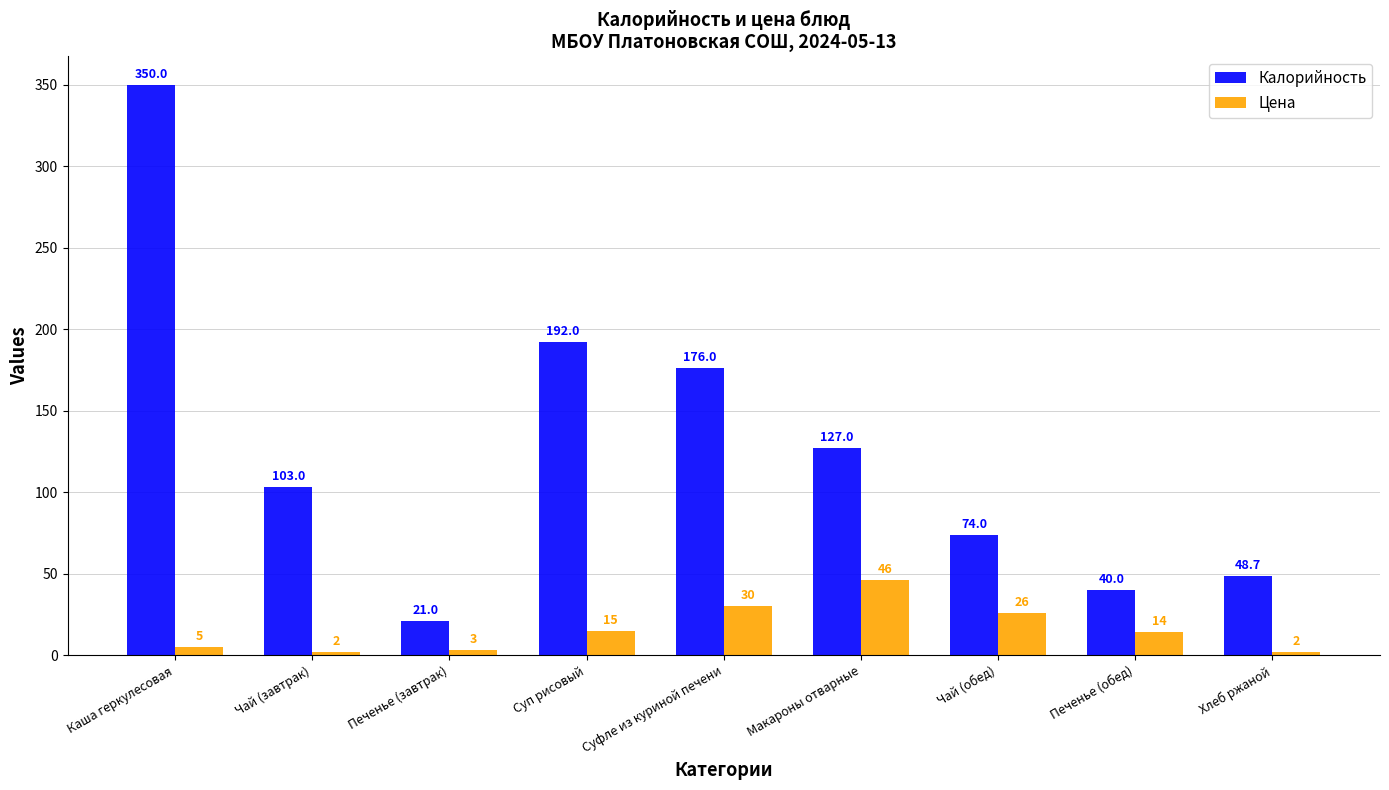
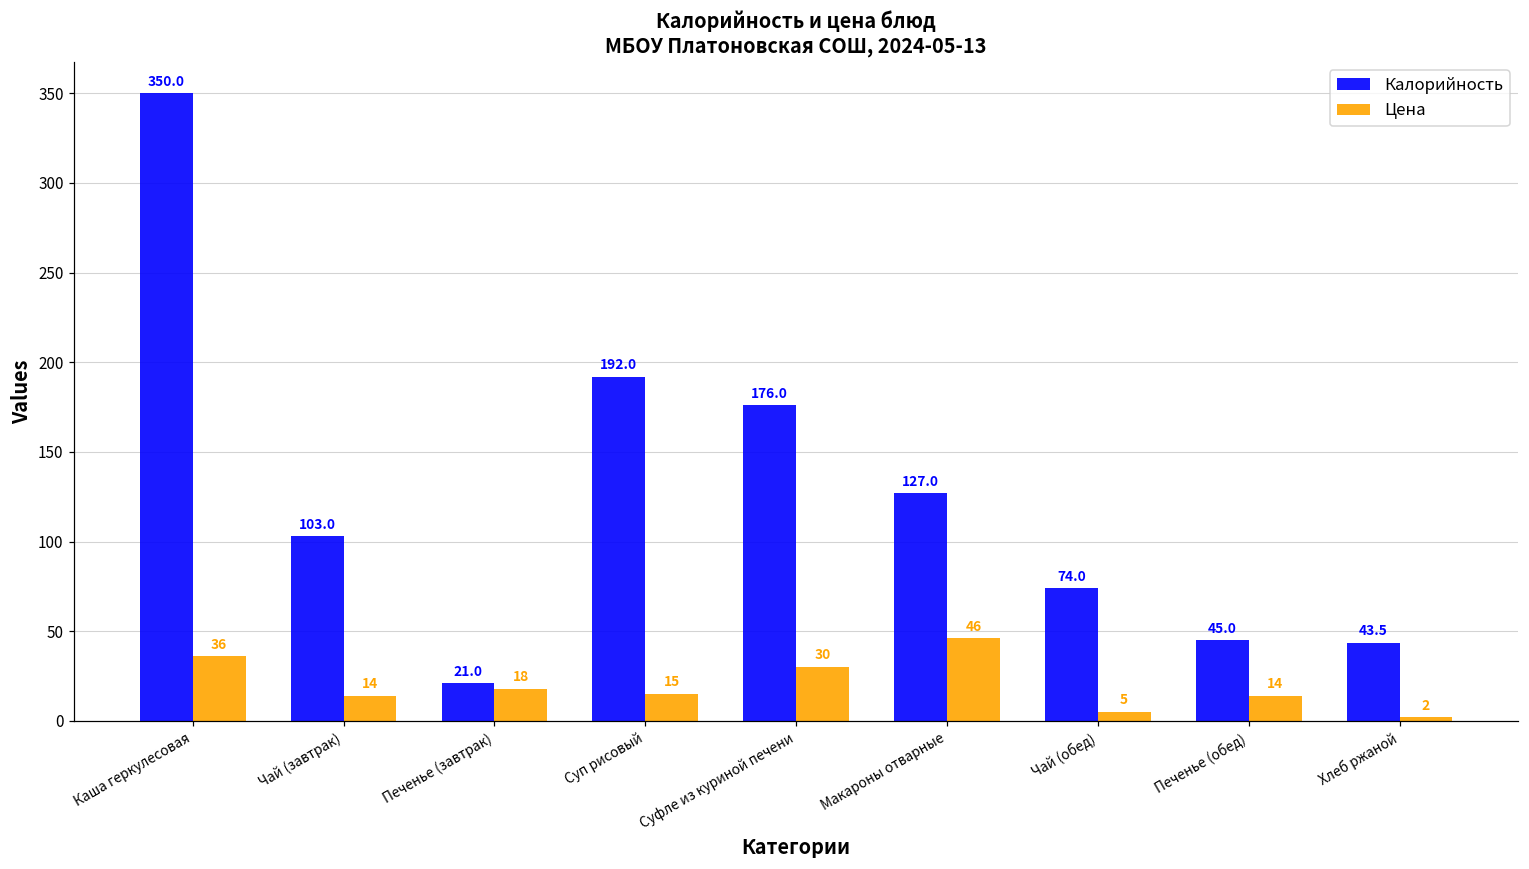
Цена, Каша геркулесовая: 5 -> 36
Цена, Чай (завтрак): 2 -> 14
Цена, Печенье (завтрак): 3 -> 18
Цена, Чай (обед): 26 -> 5
Калорийность, Печенье (обед): 40.0 -> 45.0
Калорийность, Хлеб ржаной: 48.7 -> 43.5
